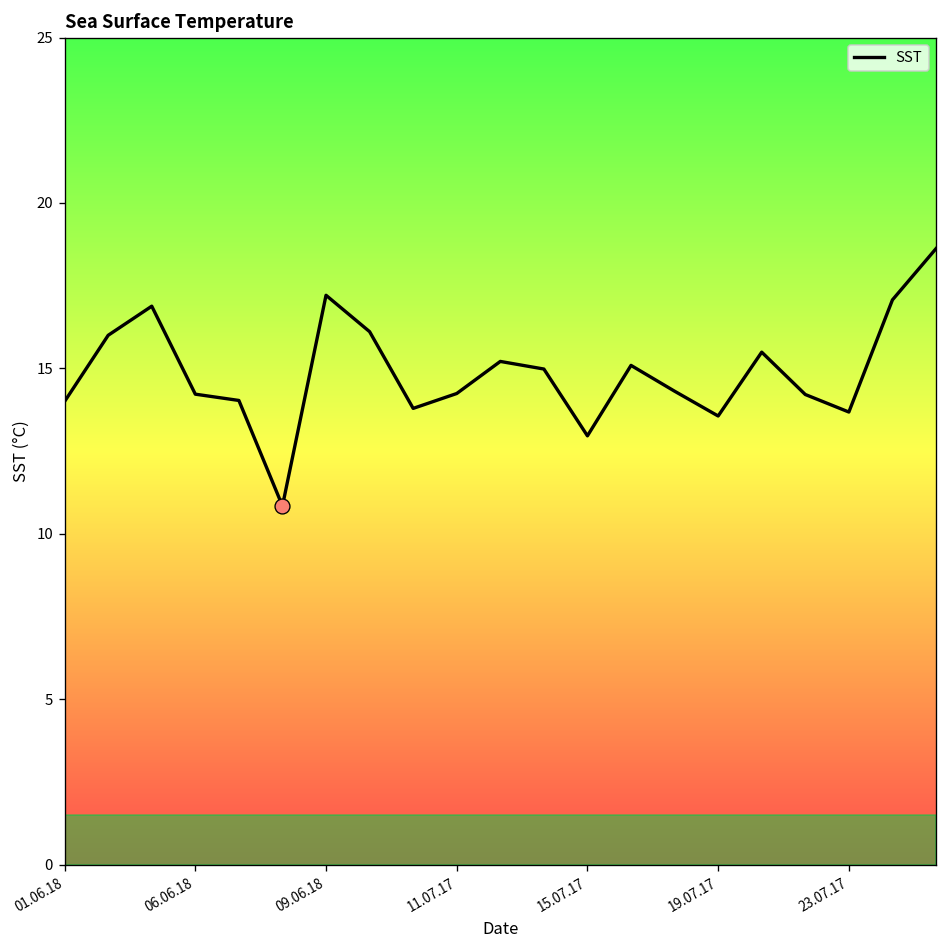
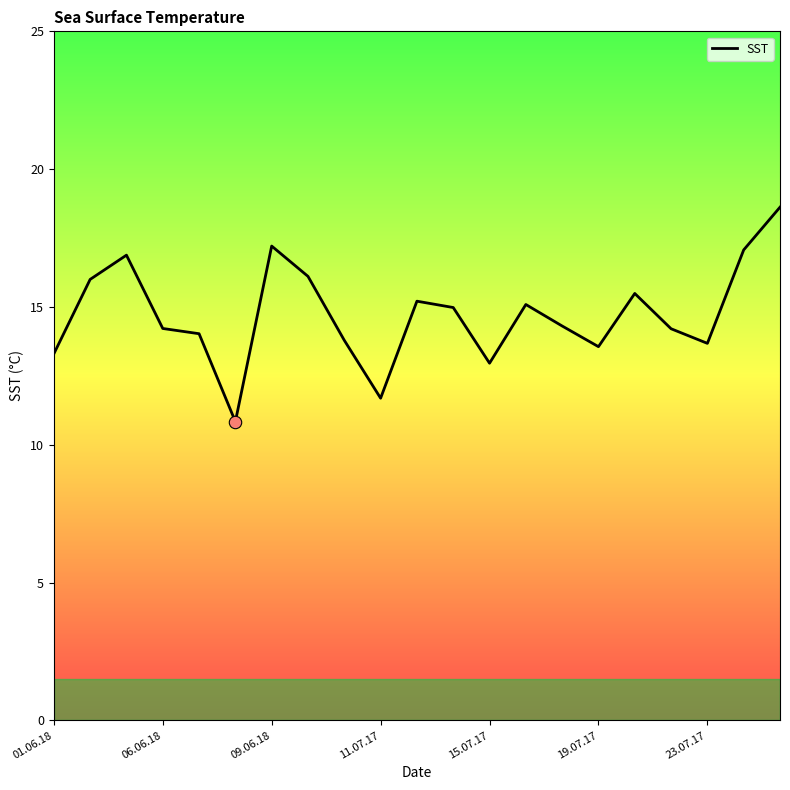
SST, 01.06.18: 14.0 -> 13.3
SST, 11.07.17: 14.2 -> 11.7
